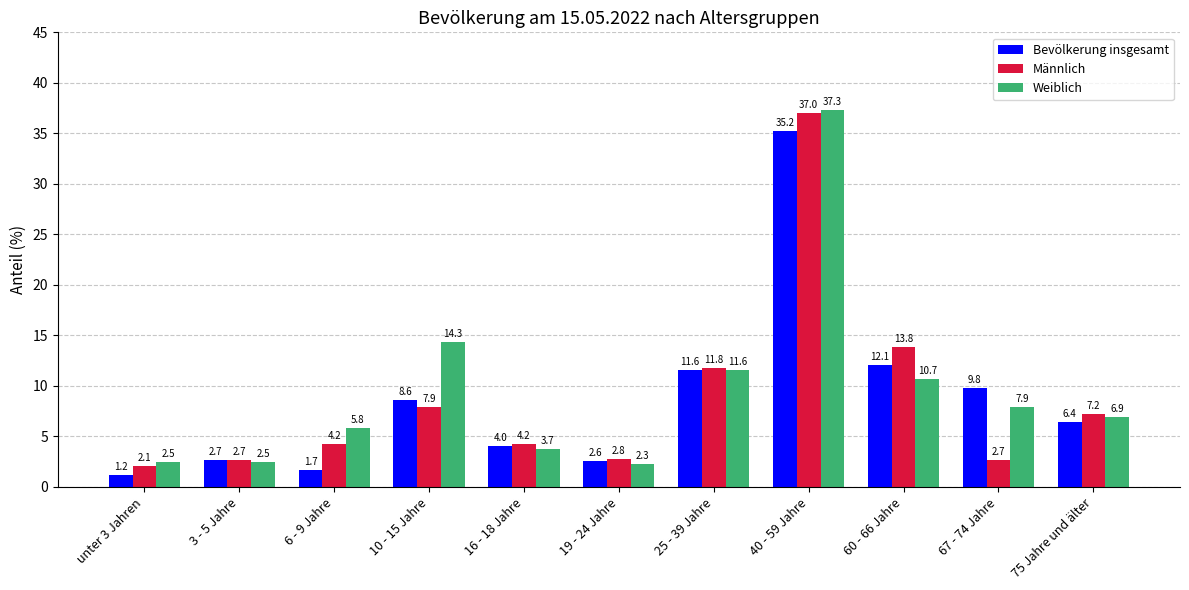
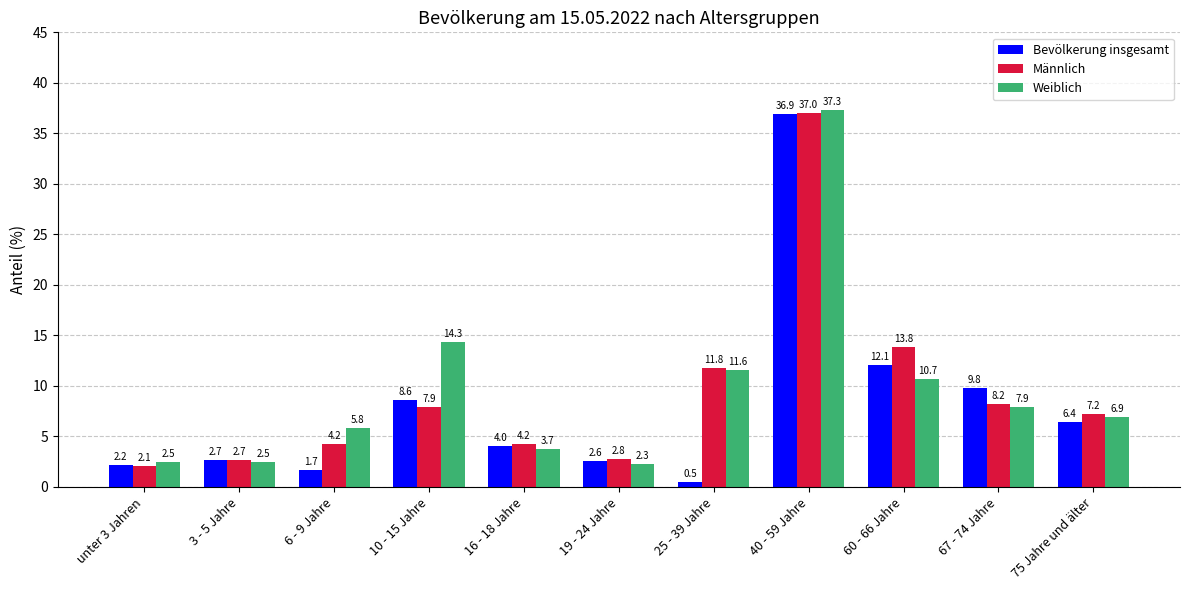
Bevölkerung insgesamt, unter 3 Jahren: 1.2 -> 2.2
Bevölkerung insgesamt, 25 - 39 Jahre: 11.6 -> 0.5
Bevölkerung insgesamt, 40 - 59 Jahre: 35.2 -> 36.9
Männlich, 67 - 74 Jahre: 2.7 -> 8.2
